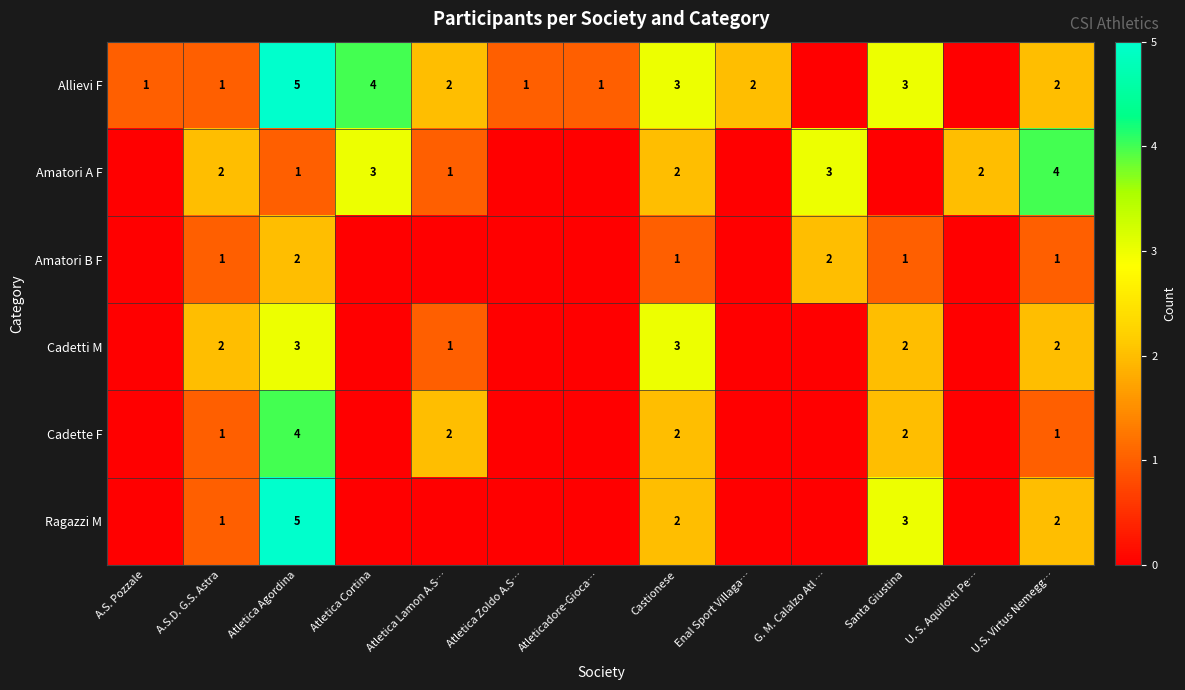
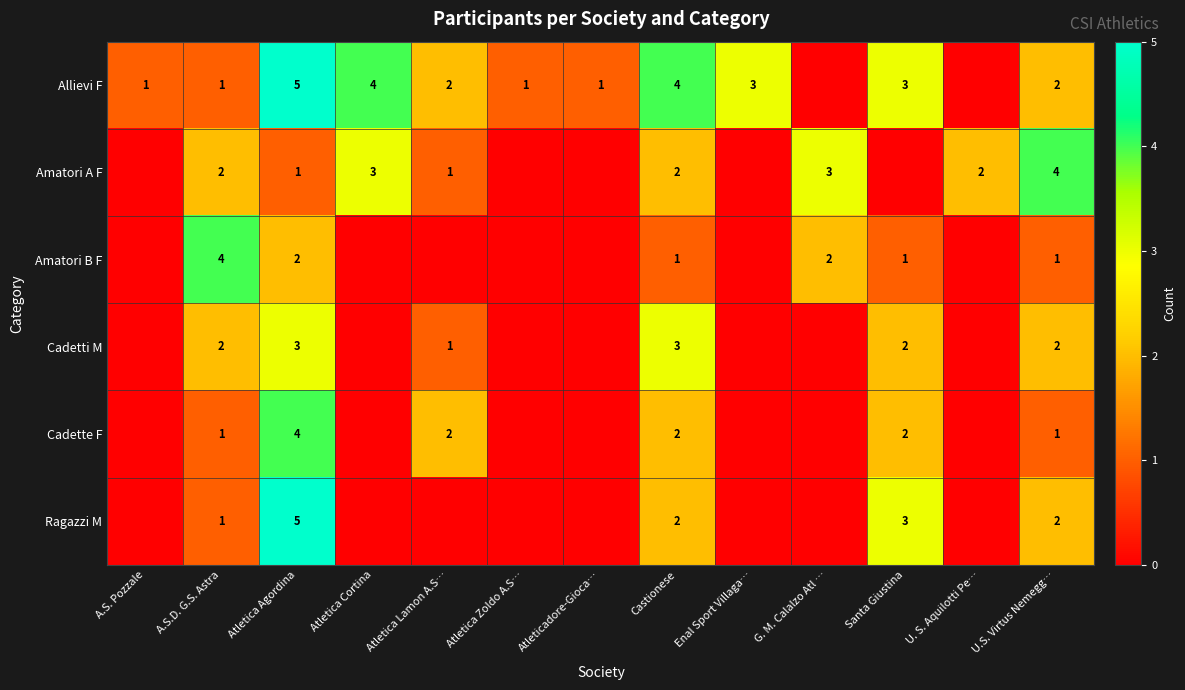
Allievi F, Castionese: 3 -> 4
Allievi F, Enal Sport Villaga…: 2 -> 3
Amatori B F, A.S.D. G.S. Astra: 1 -> 4
